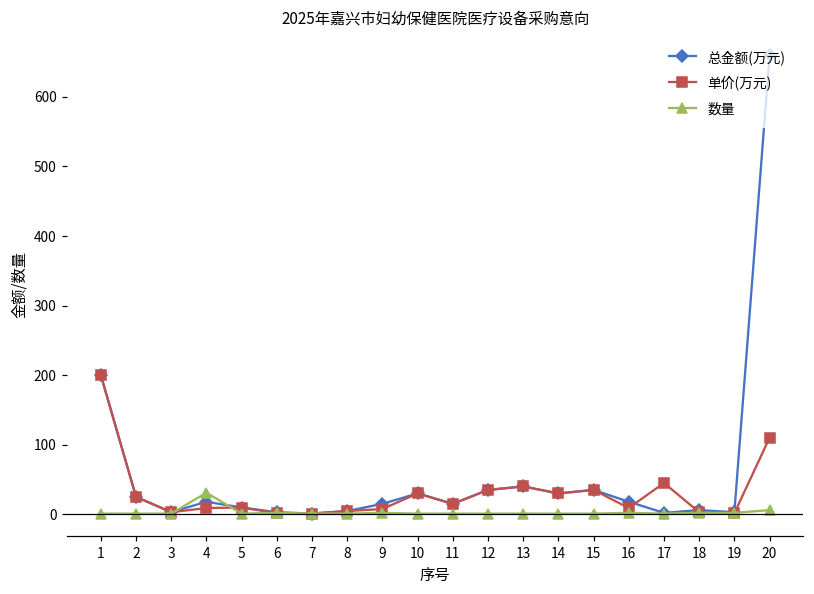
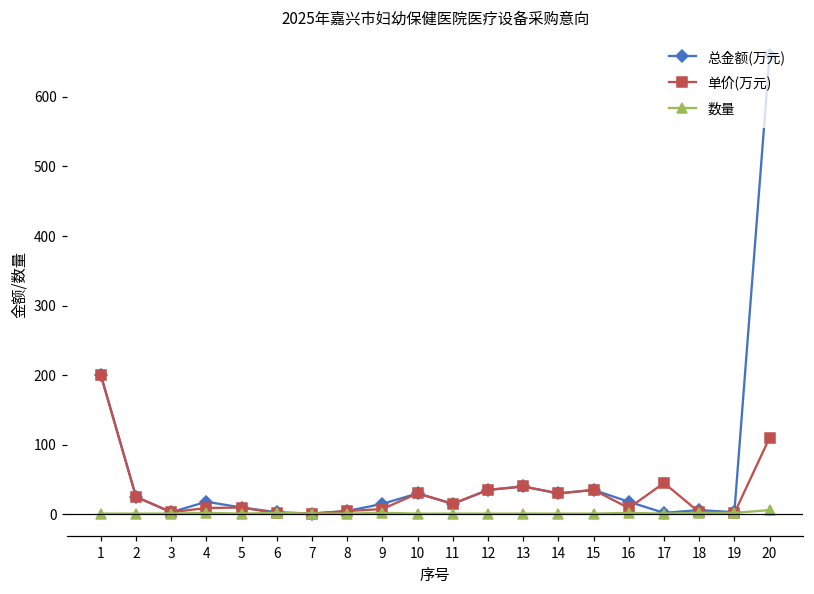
数量, 4: 30 -> 0
